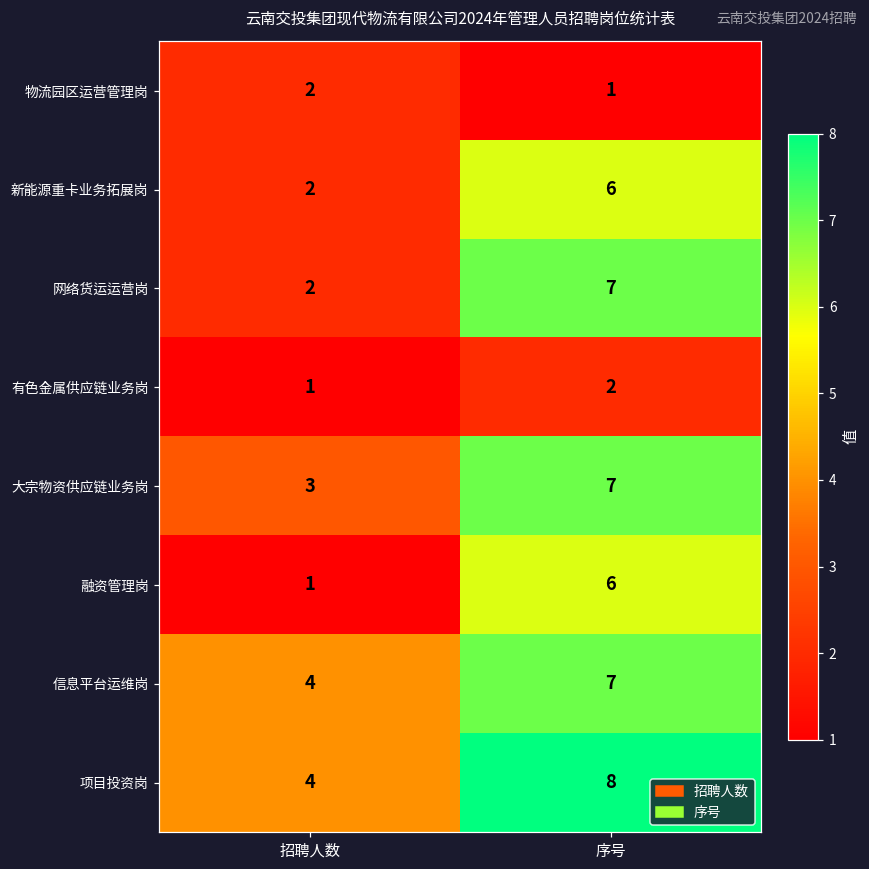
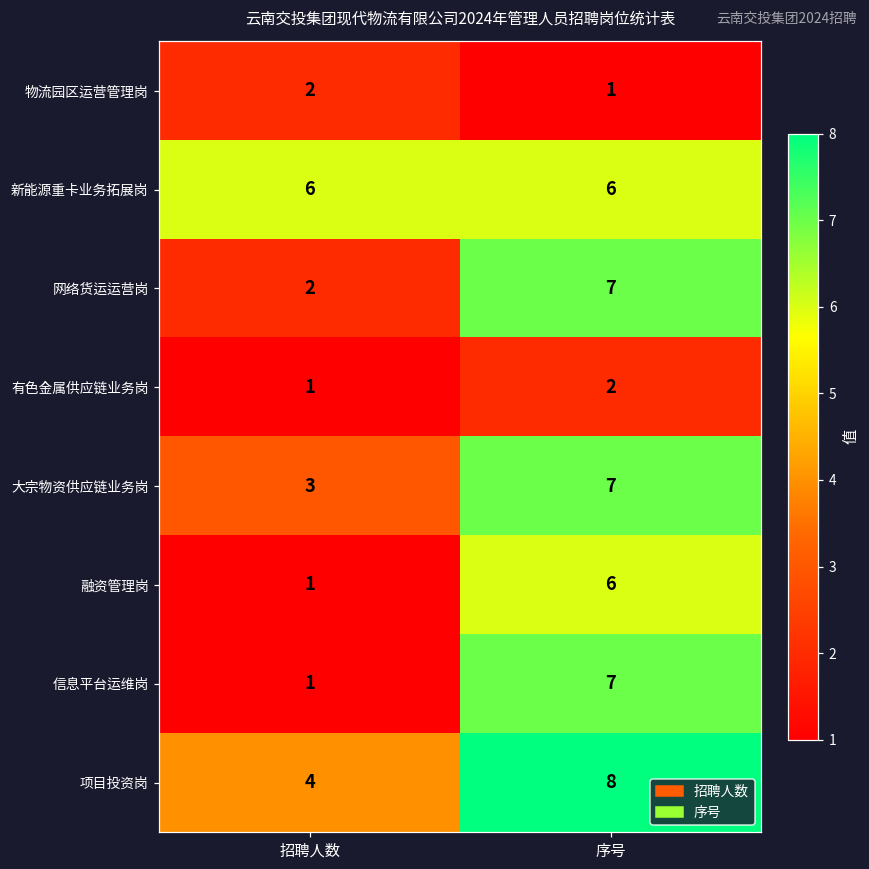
新能源重卡业务拓展岗, 招聘人数: 2 -> 6
信息平台运维岗, 招聘人数: 4 -> 1
